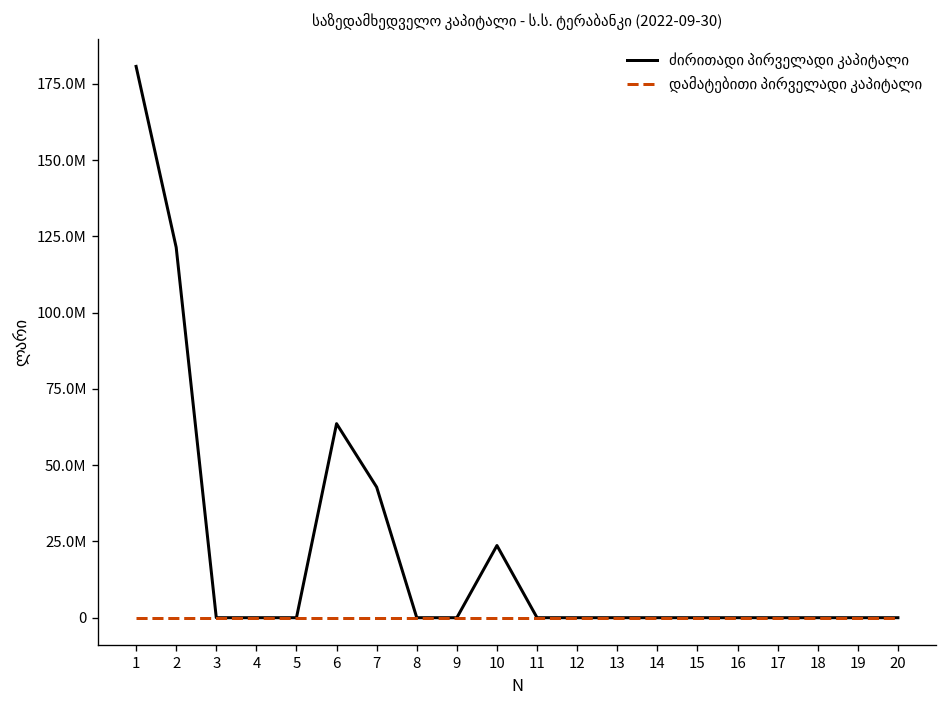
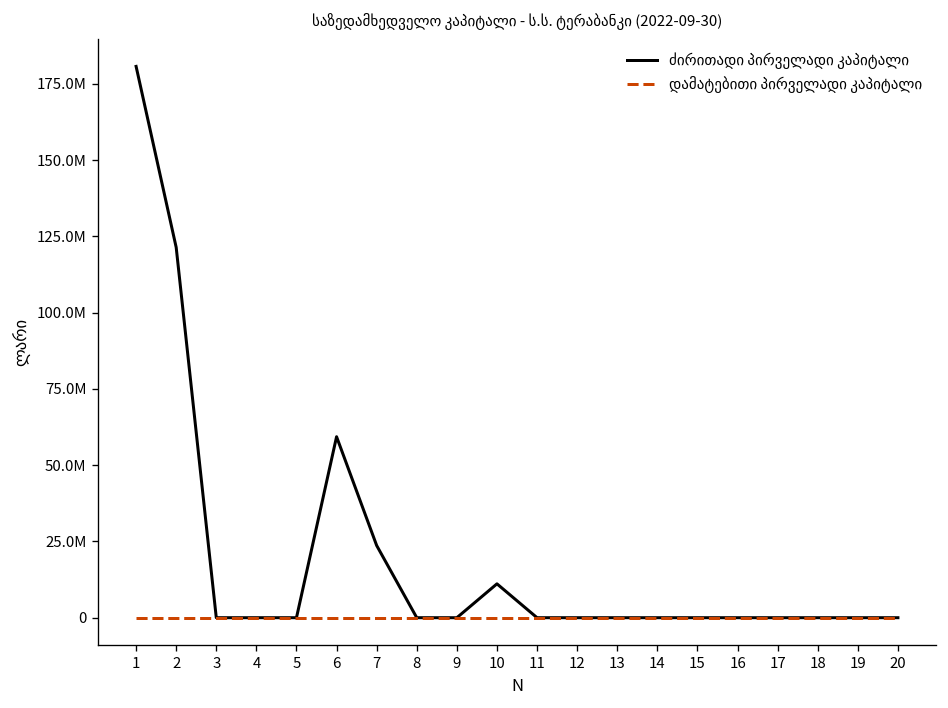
ძირითადი პირველადი კაპიტალი, 6: 64000000 -> 59000000
ძირითადი პირველადი კაპიტალი, 7: 43000000 -> 24000000
ძირითადი პირველადი კაპიტალი, 10: 24000000 -> 11000000
